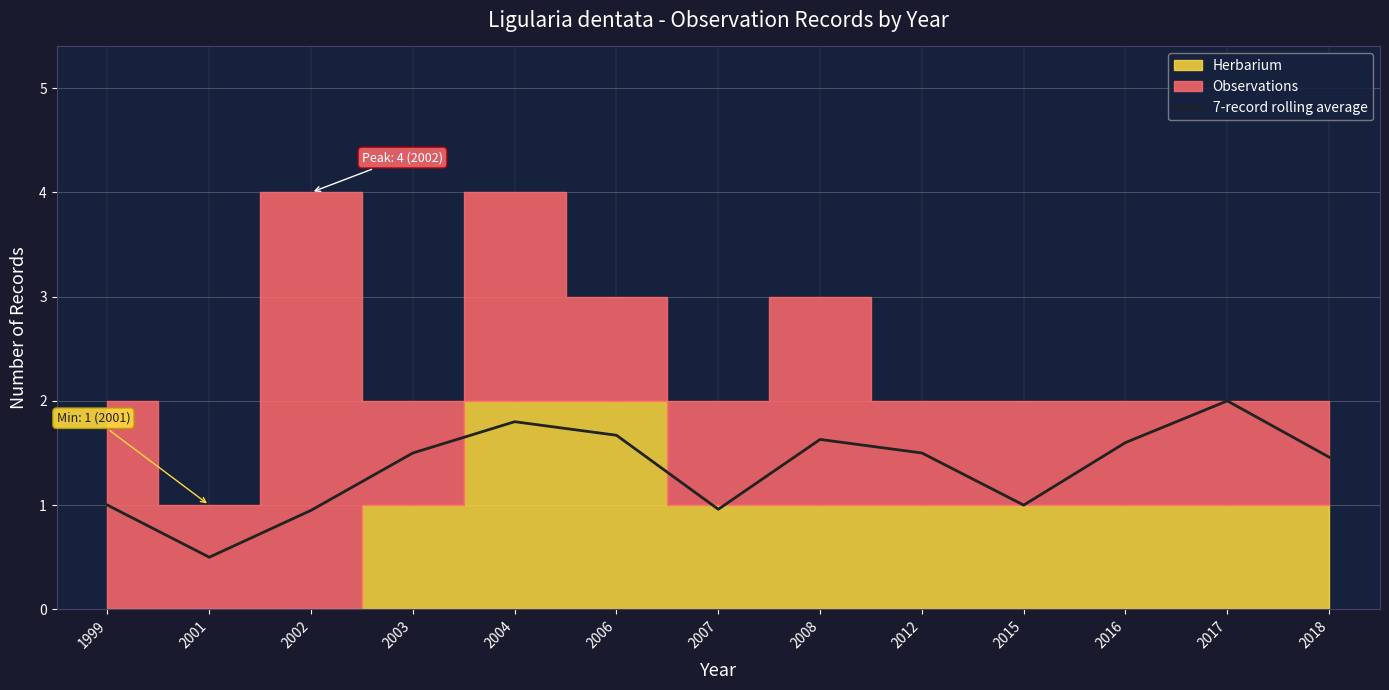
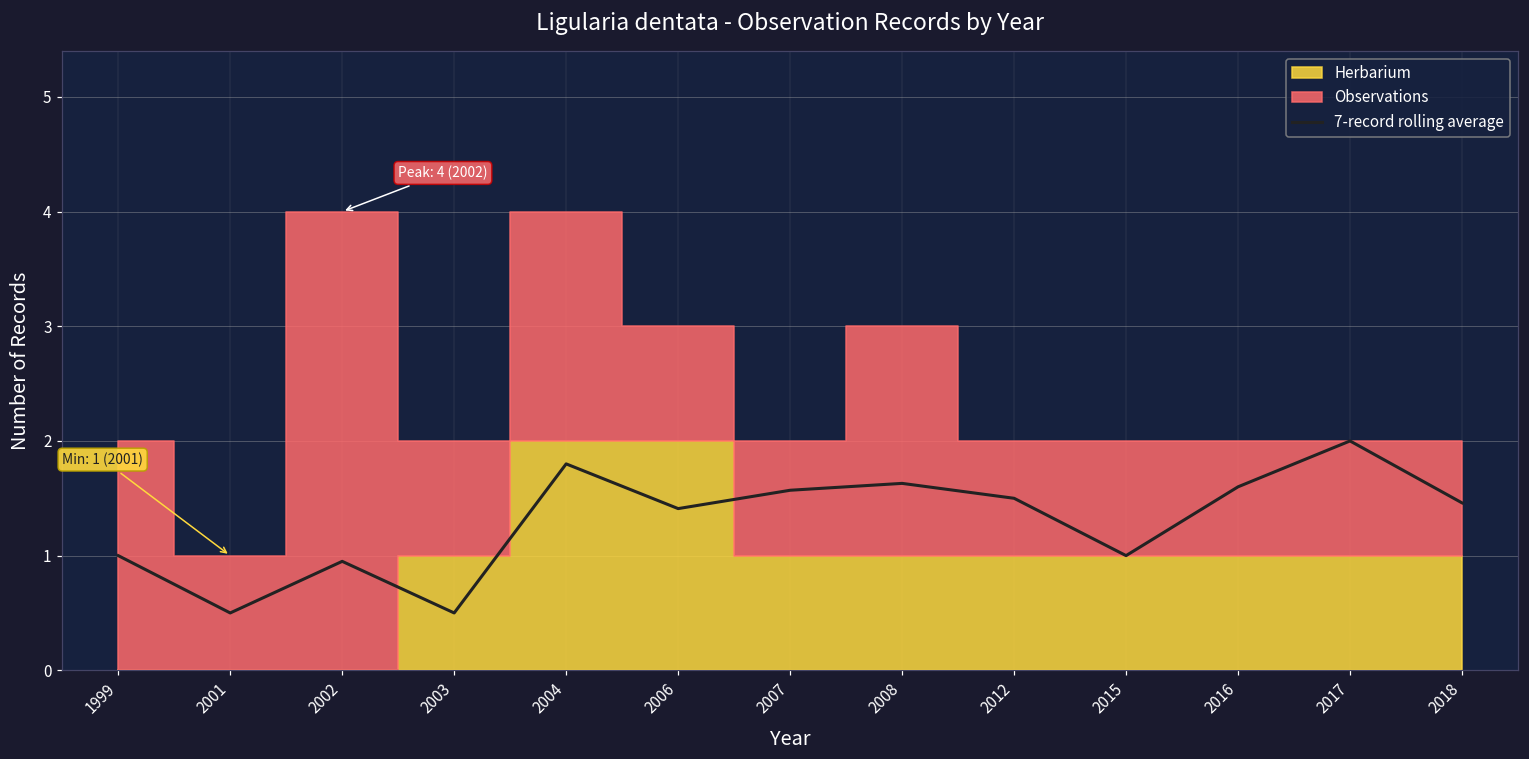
7-record rolling average, 2003: 1.5 -> 0.5
7-record rolling average, 2006: 1.67 -> 1.41
7-record rolling average, 2007: 0.96 -> 1.57
